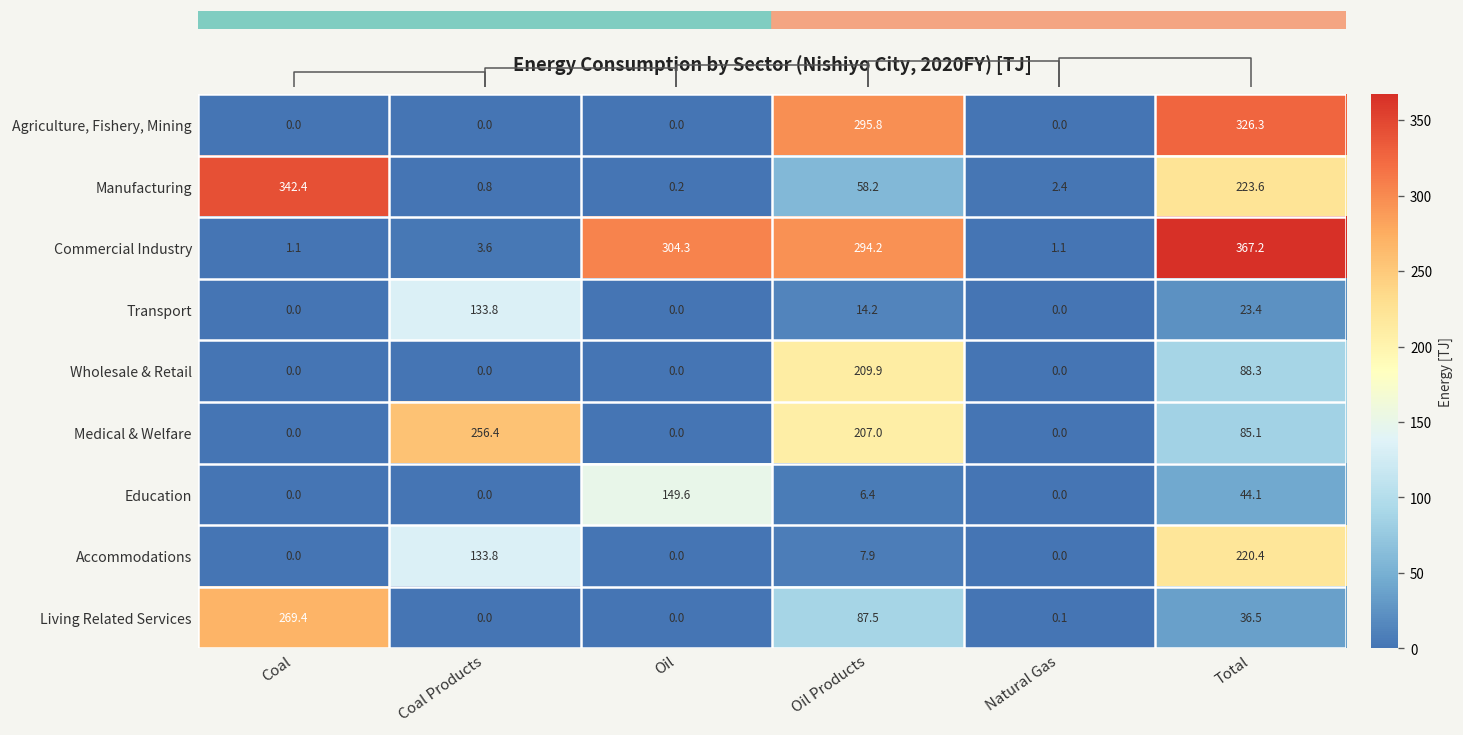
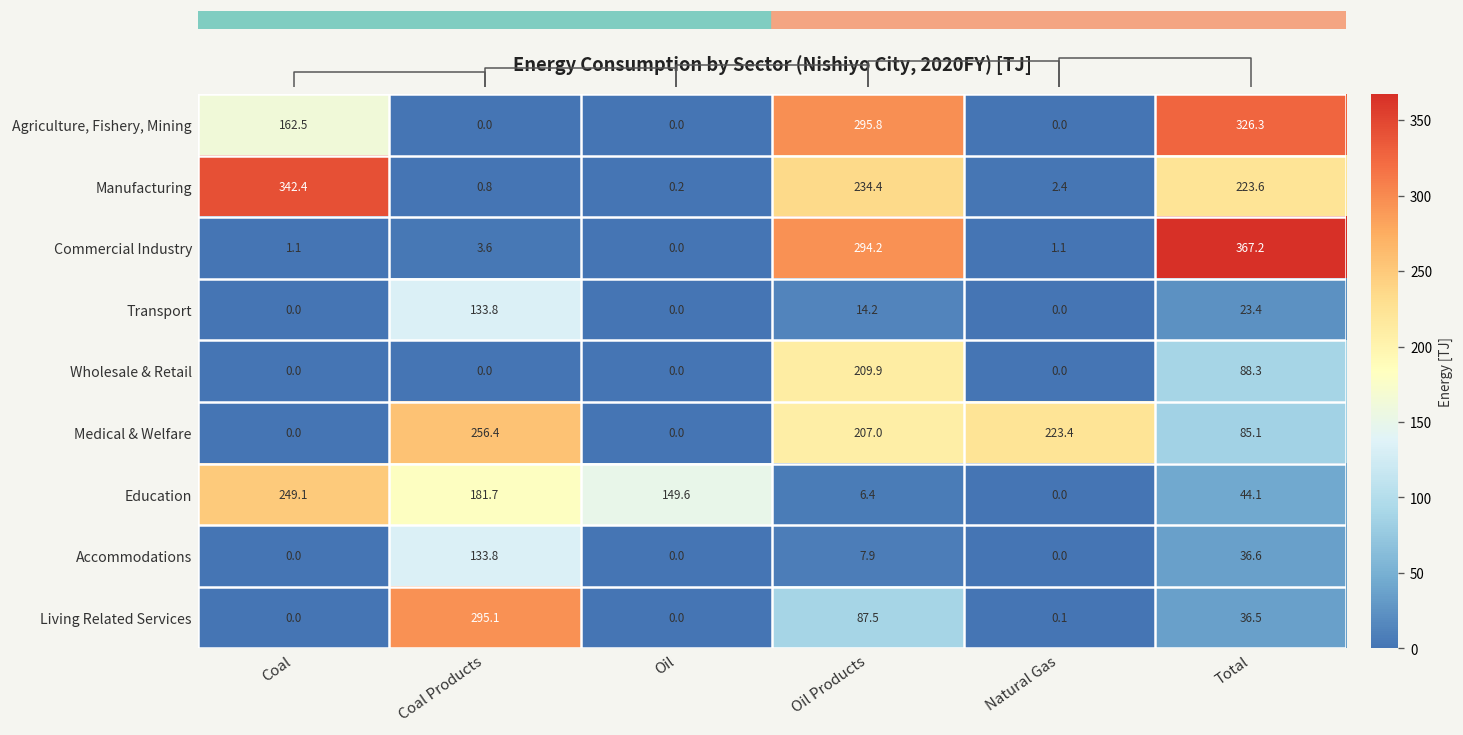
Energy Consumption by Sector (Nishiyo City, 2020FY) [TJ], Agriculture, Fishery, Mining, Coal: 0.0 -> 162.5
Energy Consumption by Sector (Nishiyo City, 2020FY) [TJ], Manufacturing, Oil Products: 58.2 -> 234.4
Energy Consumption by Sector (Nishiyo City, 2020FY) [TJ], Commercial Industry, Oil: 304.3 -> 0.0
Energy Consumption by Sector (Nishiyo City, 2020FY) [TJ], Medical & Welfare, Natural Gas: 0.0 -> 223.4
Energy Consumption by Sector (Nishiyo City, 2020FY) [TJ], Education, Coal: 0.0 -> 249.1
Energy Consumption by Sector (Nishiyo City, 2020FY) [TJ], Education, Coal Products: 0.0 -> 181.7
Energy Consumption by Sector (Nishiyo City, 2020FY) [TJ], Accommodations, Total: 220.4 -> 36.6
Energy Consumption by Sector (Nishiyo City, 2020FY) [TJ], Living Related Services, Coal: 269.4 -> 0.0
Energy Consumption by Sector (Nishiyo City, 2020FY) [TJ], Living Related Services, Coal Products: 0.0 -> 295.1
